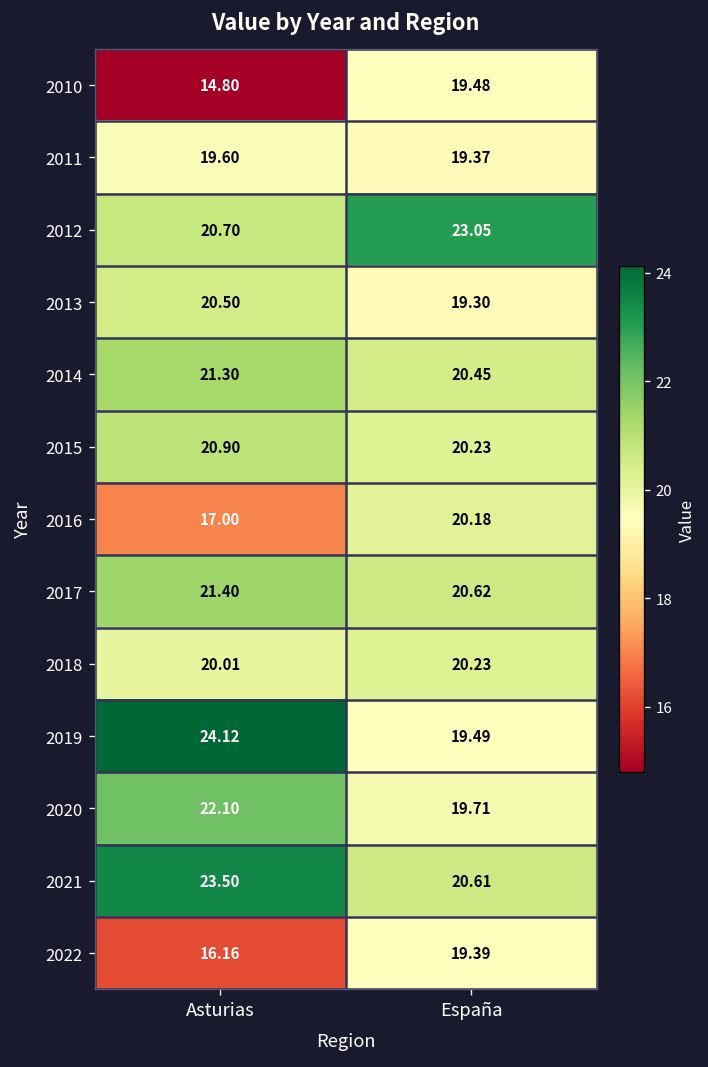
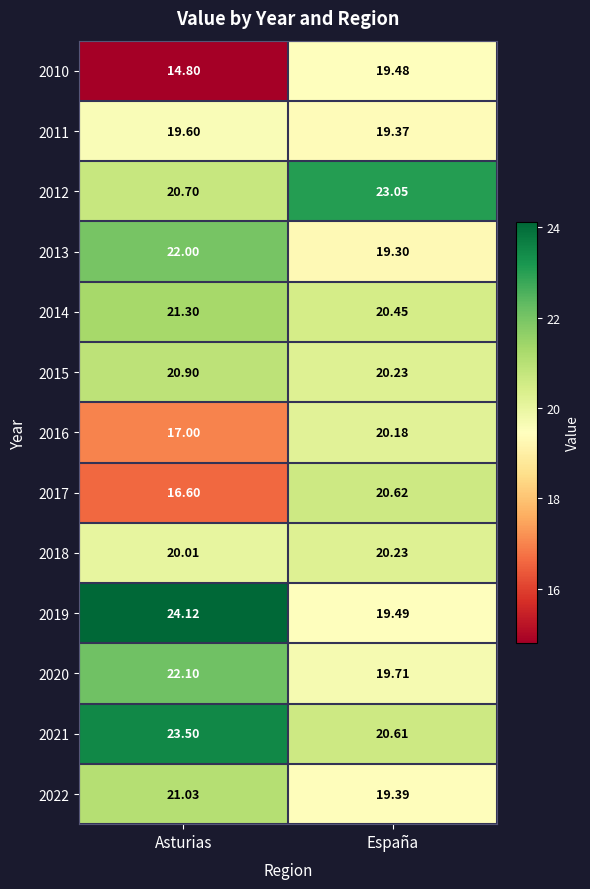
2013, Asturias: 20.50 -> 22.00
2017, Asturias: 21.40 -> 16.60
2022, Asturias: 16.16 -> 21.03
